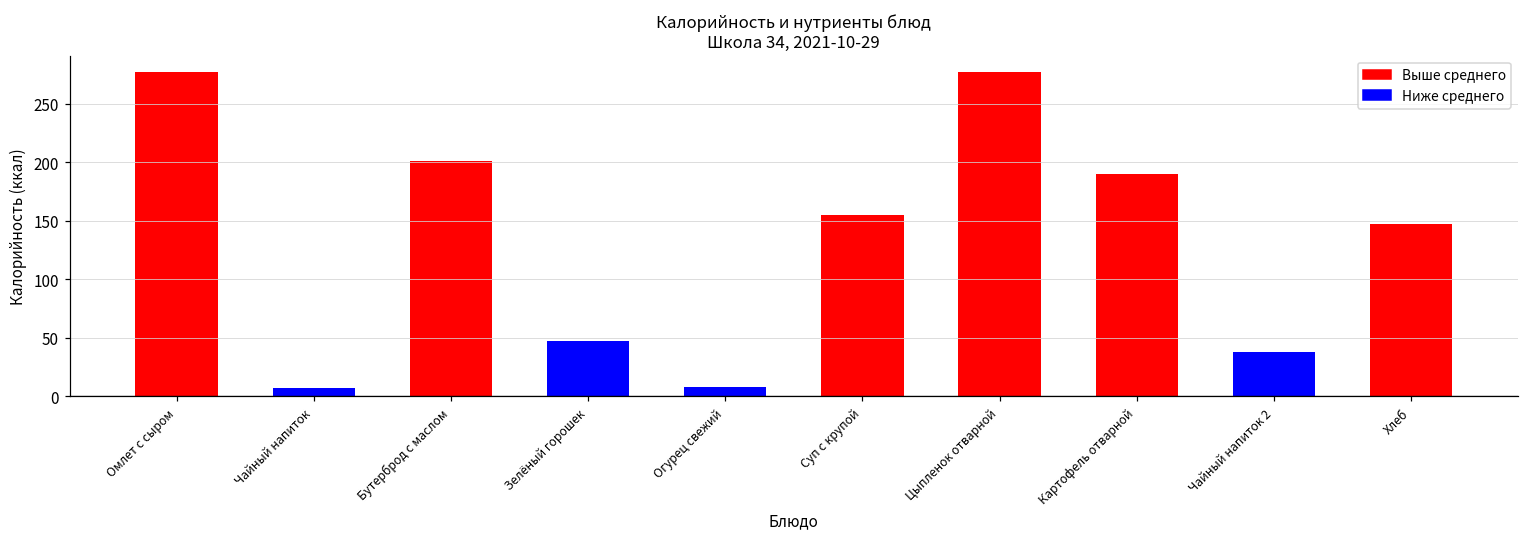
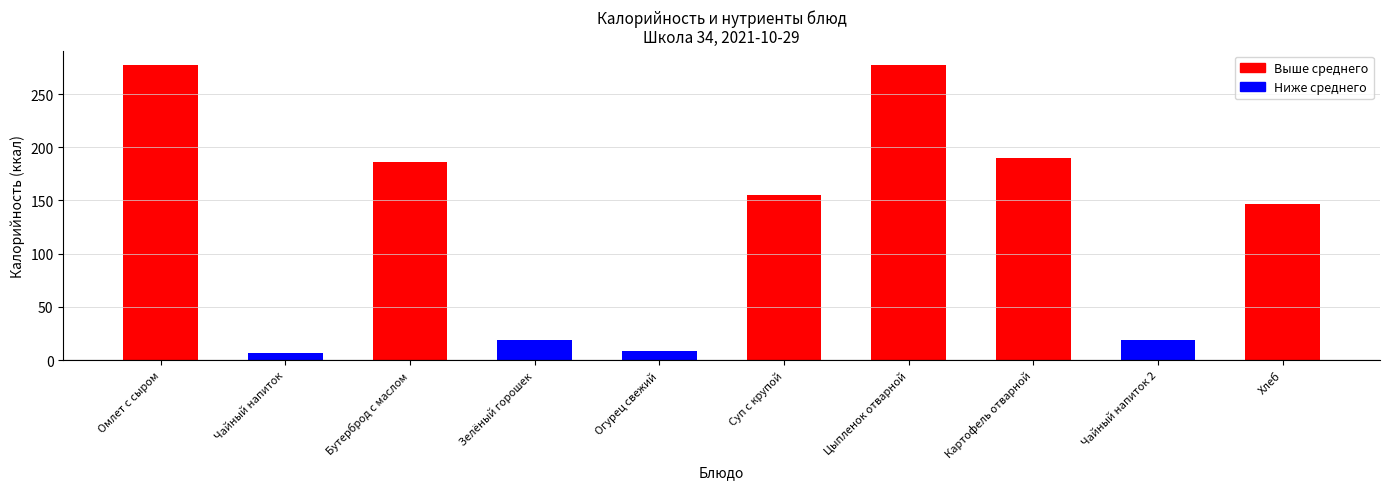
Бутерброд с маслом: 201 -> 186
Зелёный горошек: 47 -> 19
Чайный напиток 2: 38 -> 19
